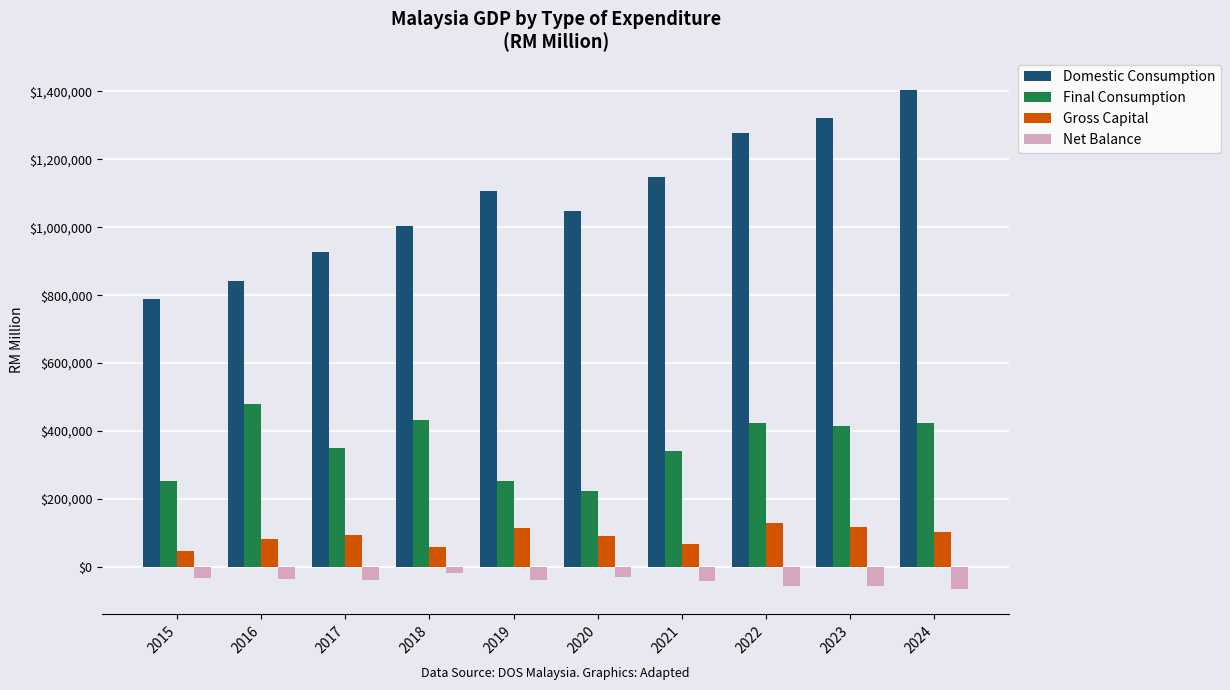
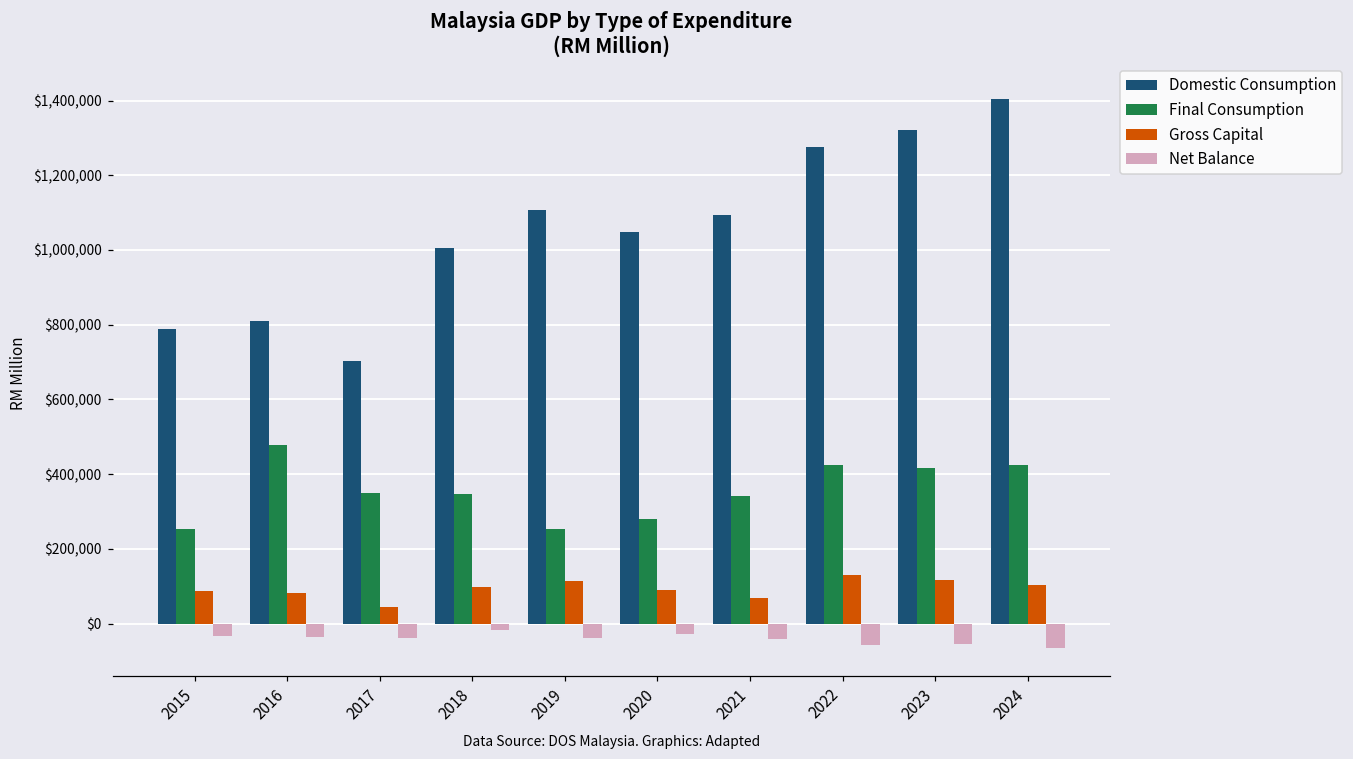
Gross Capital, 2015: $50,000 -> $90,000
Domestic Consumption, 2016: $840,000 -> $810,000
Domestic Consumption, 2017: $930,000 -> $700,000
Gross Capital, 2017: $90,000 -> $40,000
Final Consumption, 2018: $430,000 -> $350,000
Gross Capital, 2018: $60,000 -> $100,000
Final Consumption, 2020: $220,000 -> $280,000
Domestic Consumption, 2021: $1,150,000 -> $1,090,000
